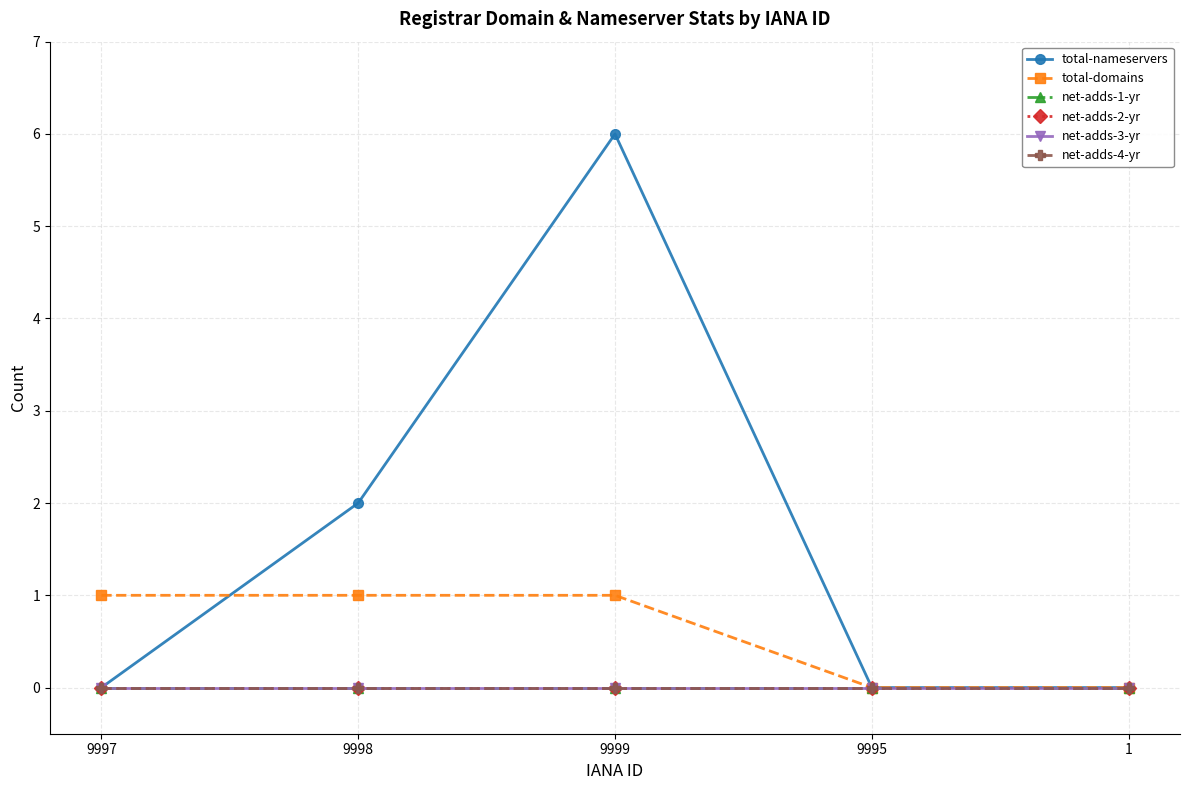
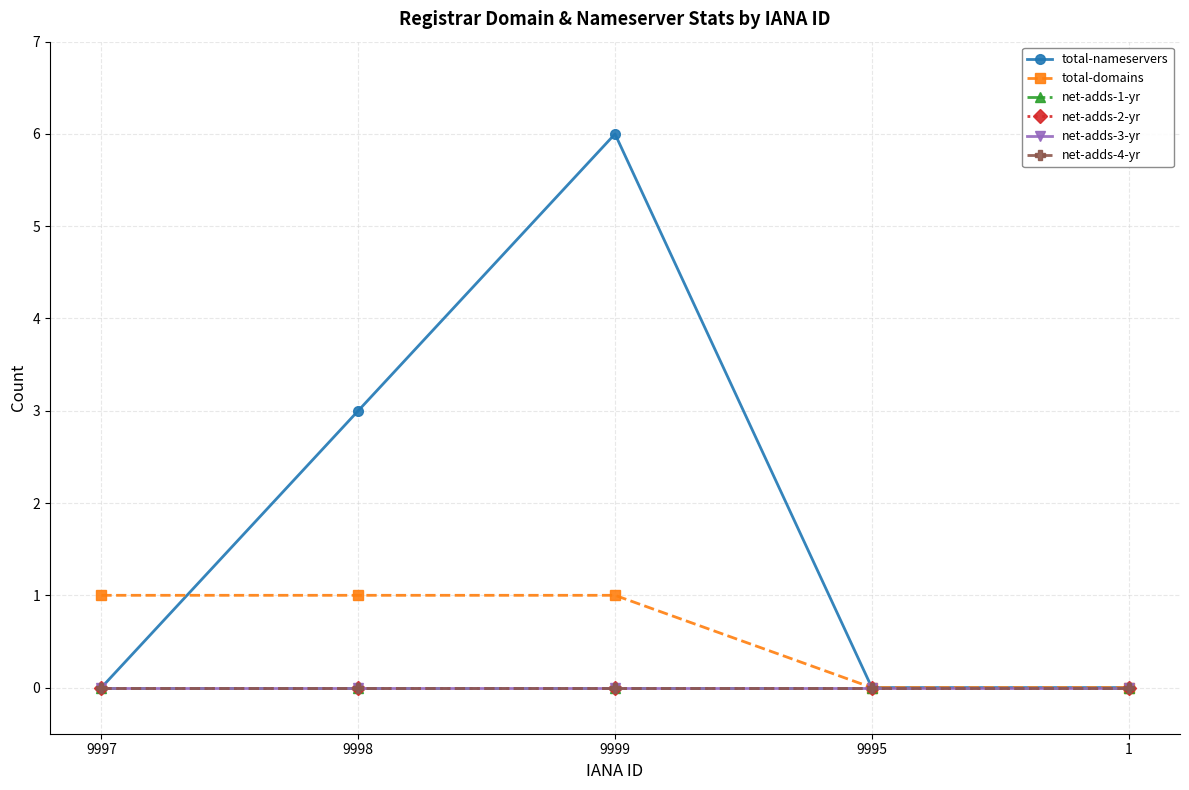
total-nameservers, 9998: 2 -> 3
